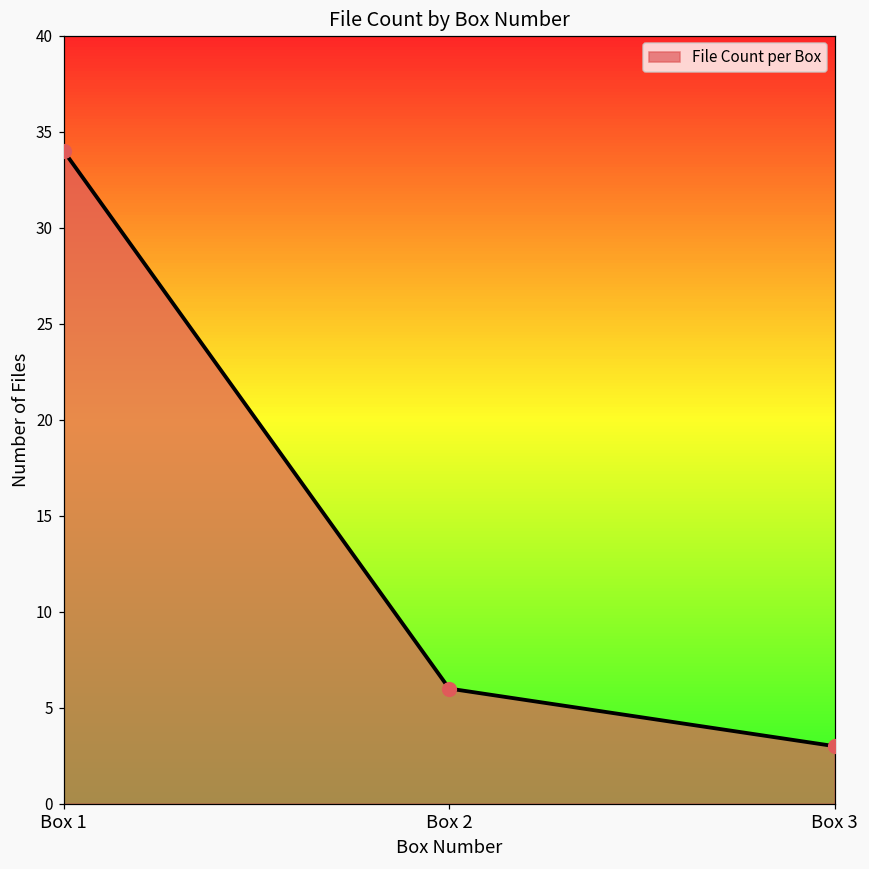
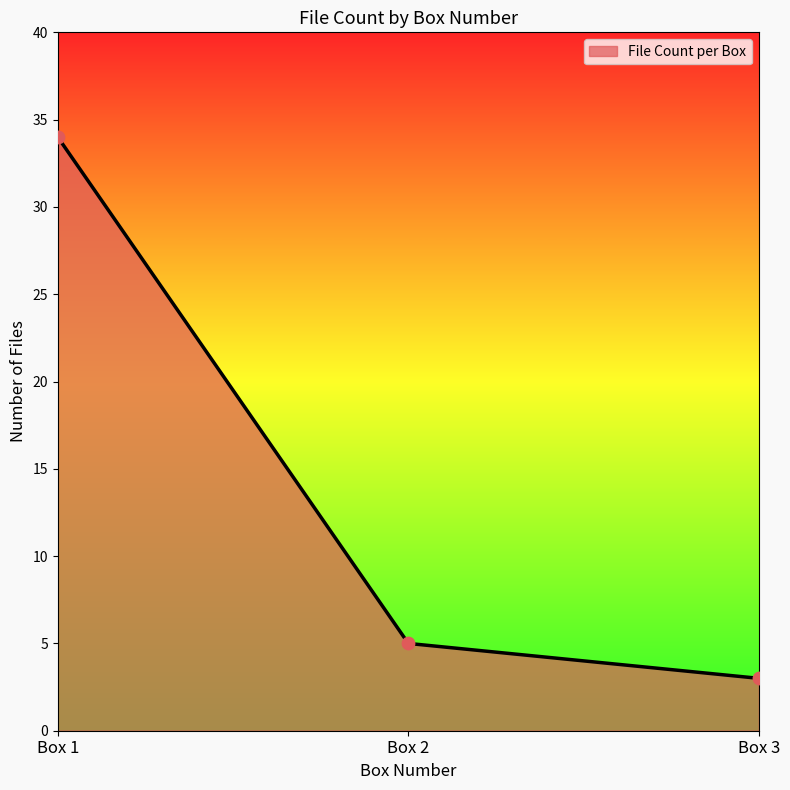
Box 2: 6 -> 5
